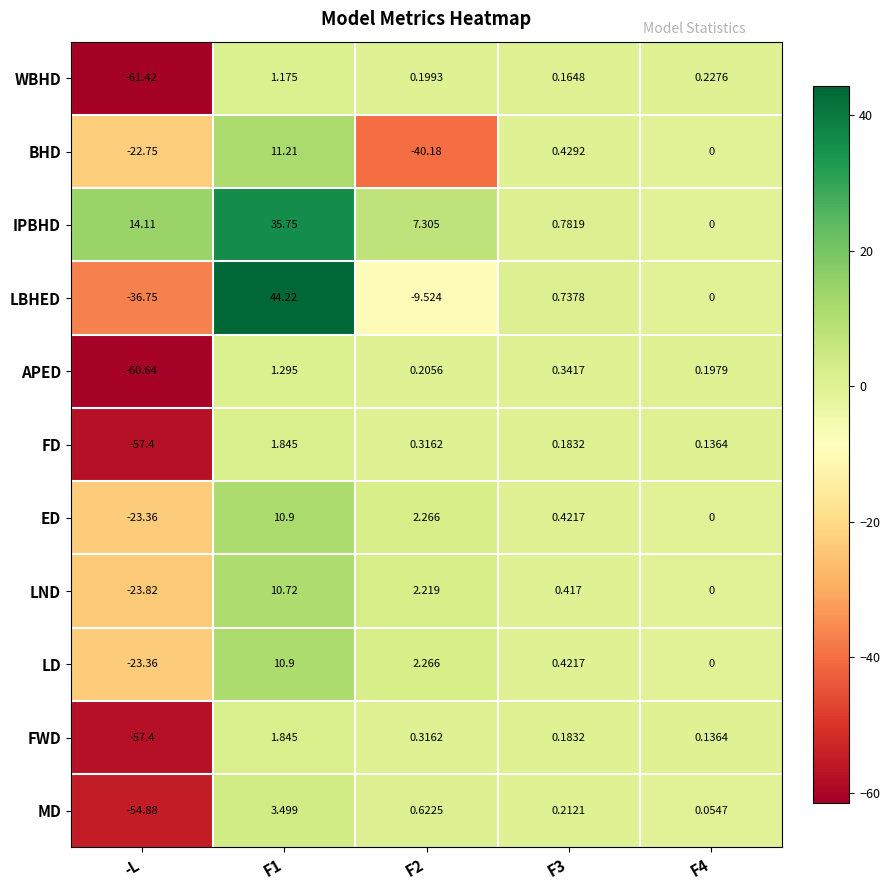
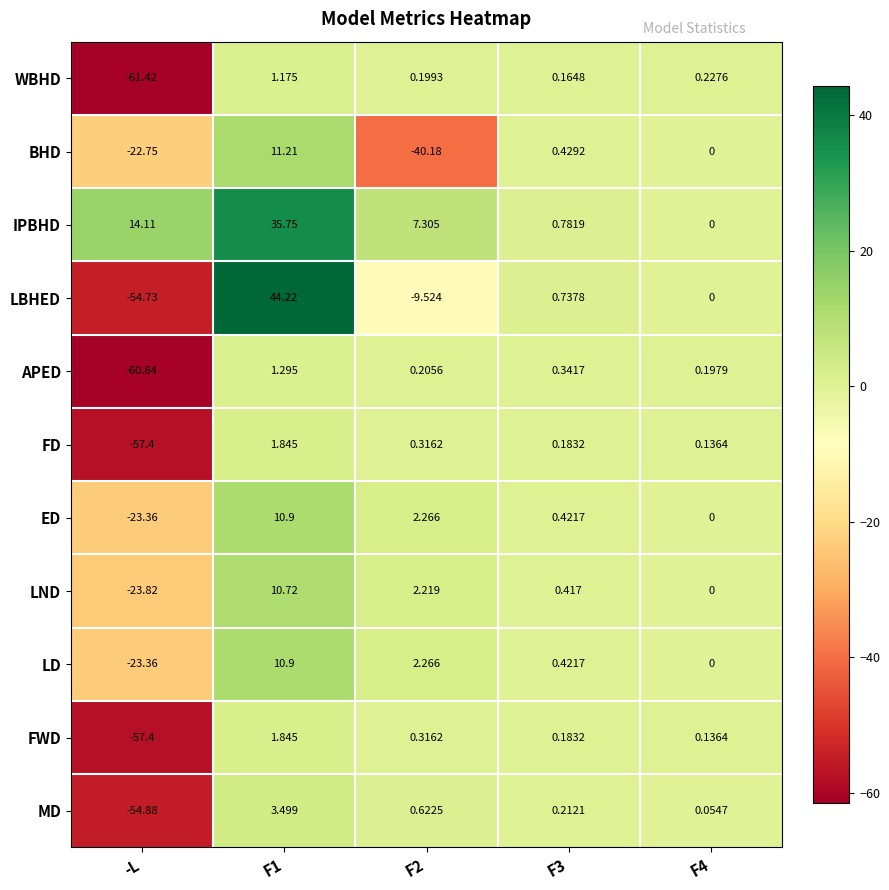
LBHED, -L: -36.75 -> -54.73
